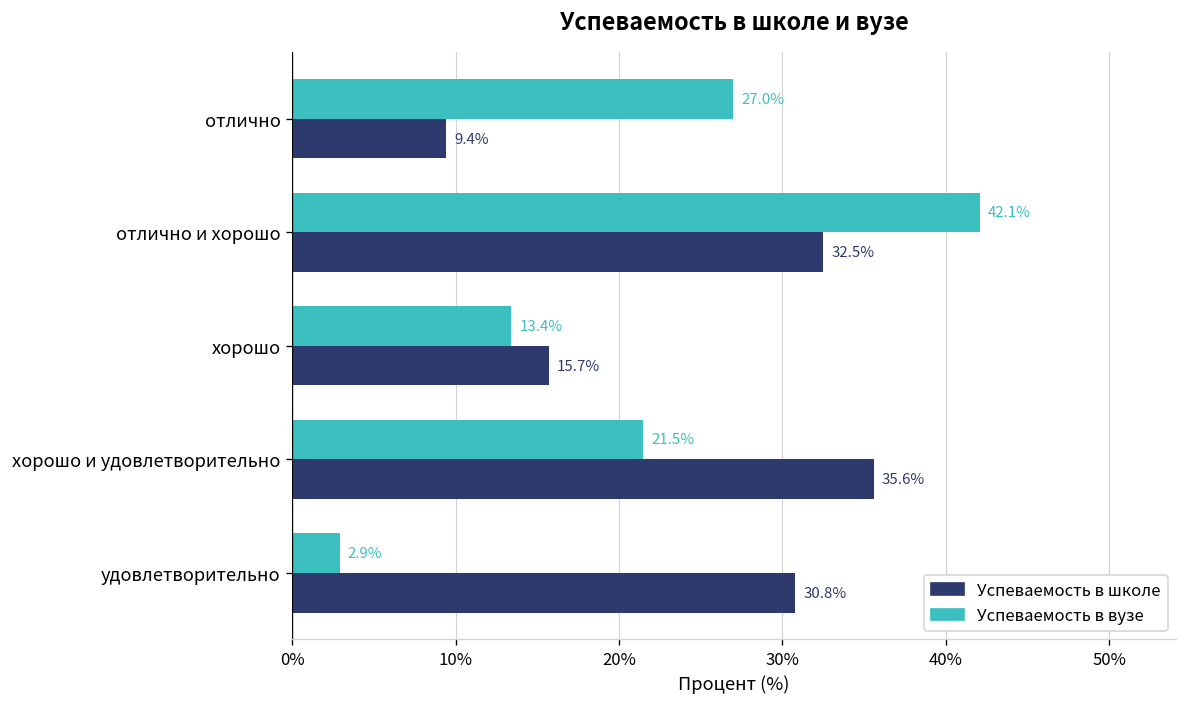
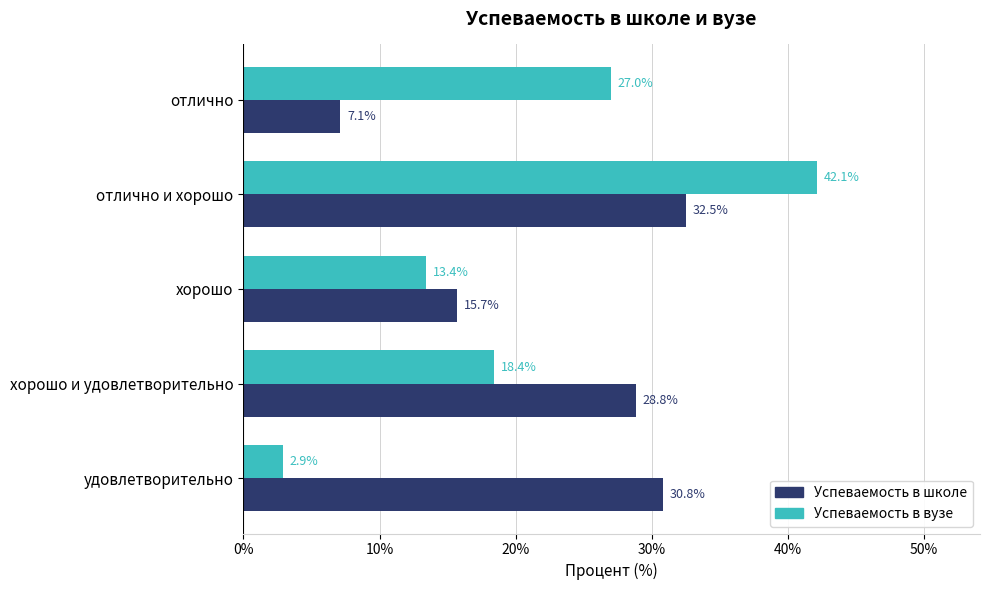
Успеваемость в школе, отлично: 9.4% -> 7.1%
Успеваемость в вузе, хорошо и удовлетворительно: 21.5% -> 18.4%
Успеваемость в школе, хорошо и удовлетворительно: 35.6% -> 28.8%
